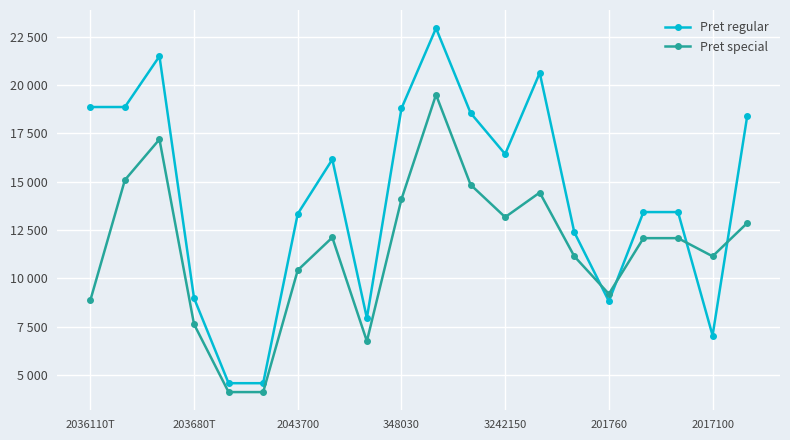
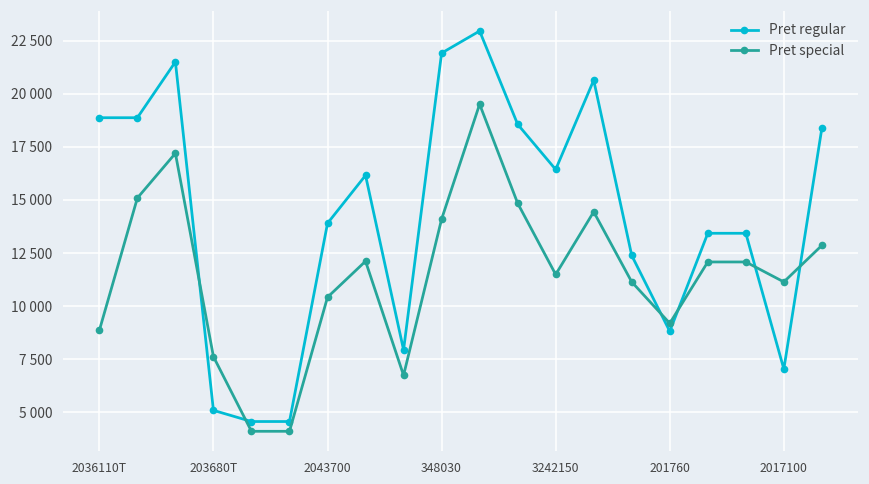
Pret regular, 203680T: 9000 -> 5100
Pret regular, 2043700: 13300 -> 13900
Pret regular, 348030: 18800 -> 21900
Pret special, 3242150: 13200 -> 11500
